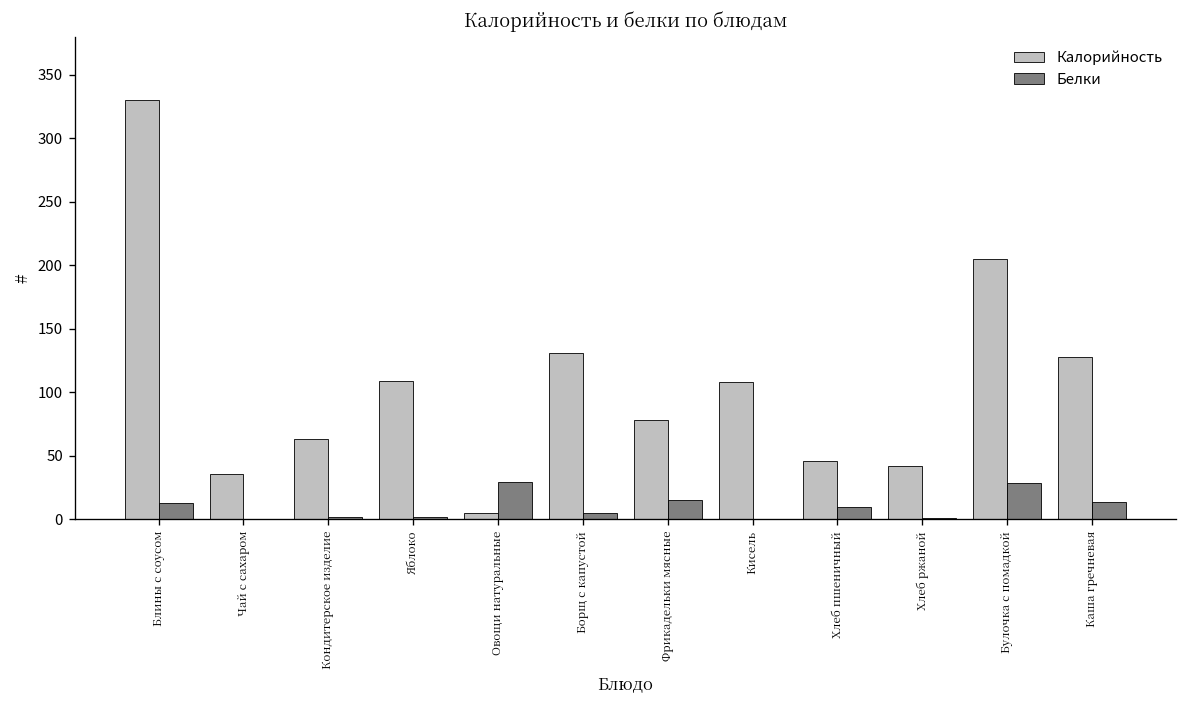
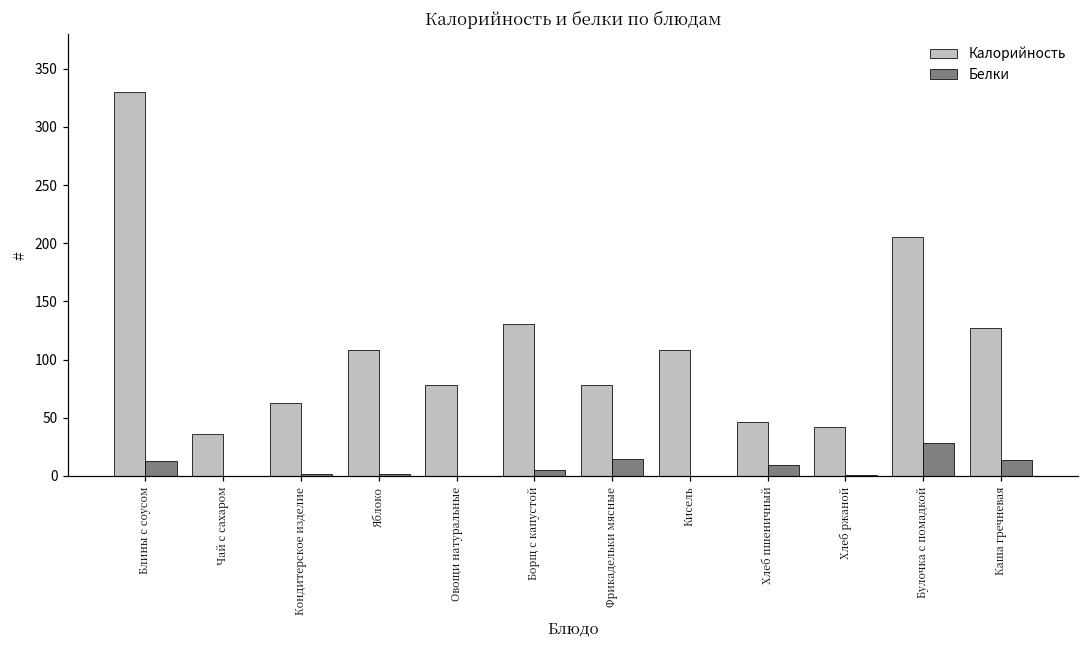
Калорийность, Овощи натуральные: 5 -> 78
Белки, Овощи натуральные: 29 -> 0
